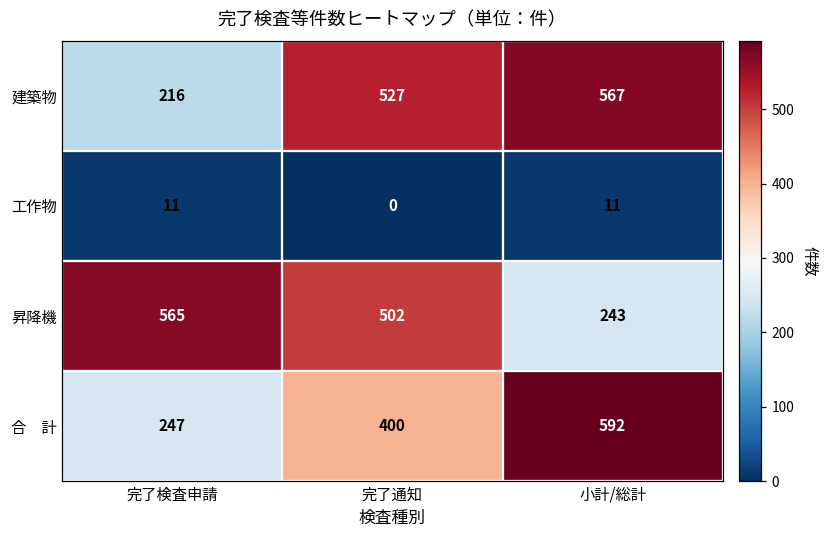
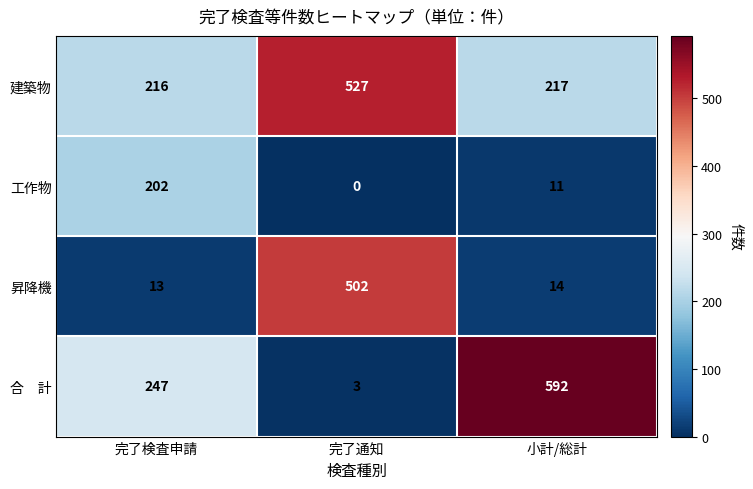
建築物, 小計/総計: 567 -> 217
工作物, 完了検査申請: 11 -> 202
昇降機, 完了検査申請: 565 -> 13
昇降機, 小計/総計: 243 -> 14
合 計, 完了通知: 400 -> 3
